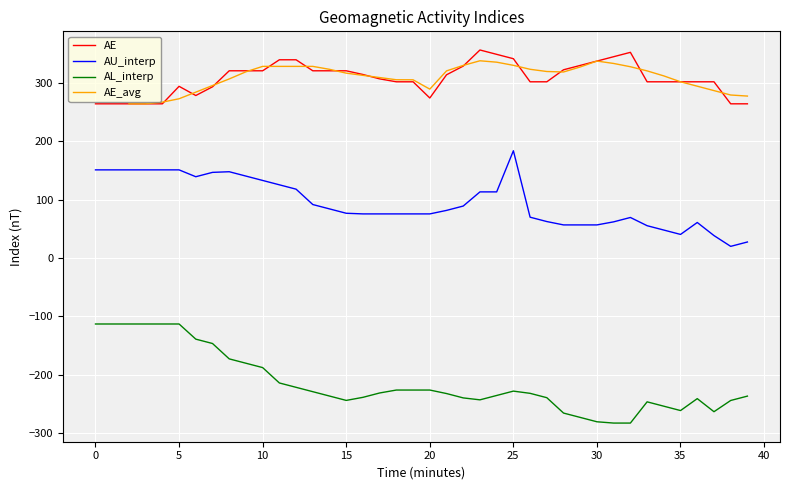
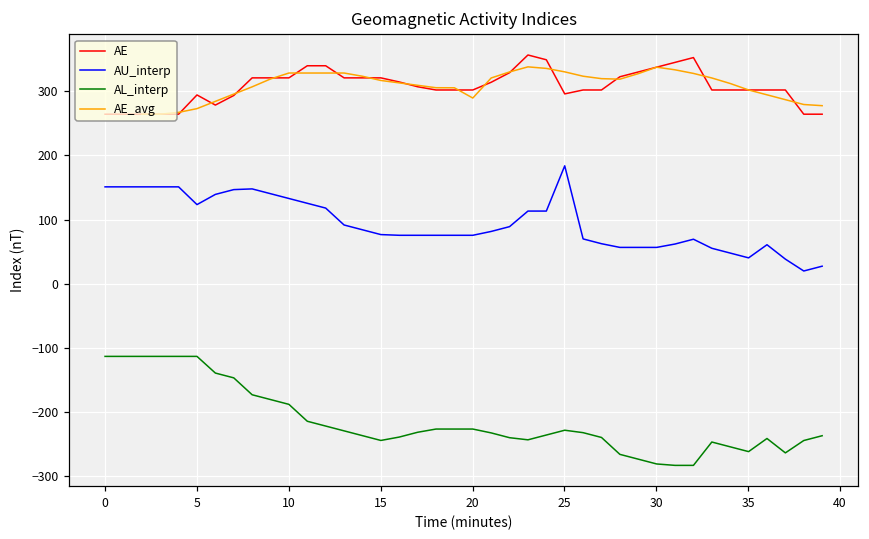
AU_interp, 5: 150 -> 120
AE, 20: 270 -> 300
AE, 25: 340 -> 300
